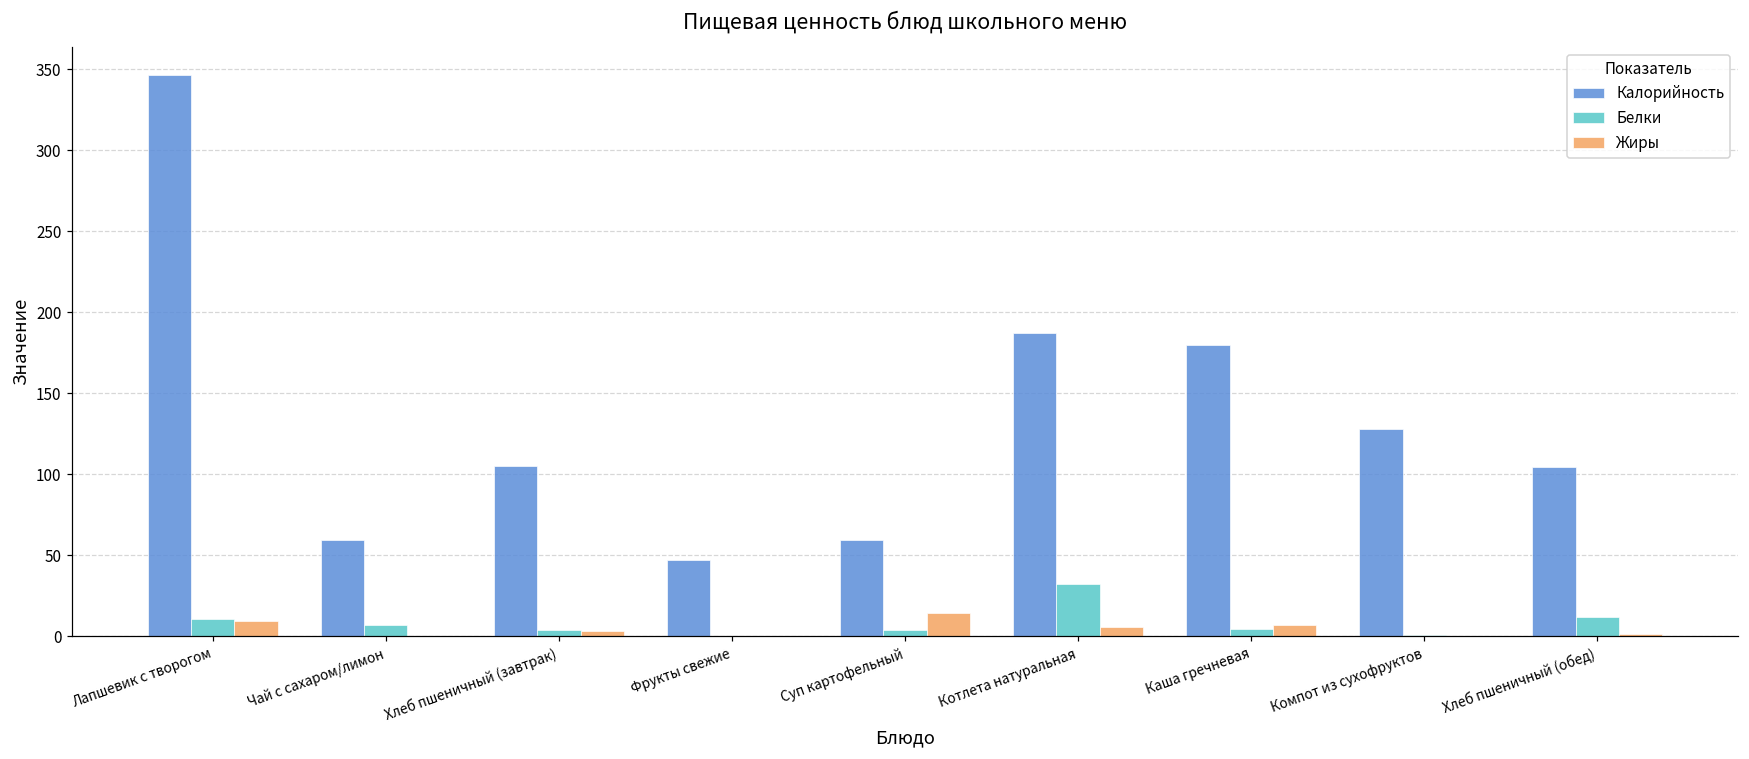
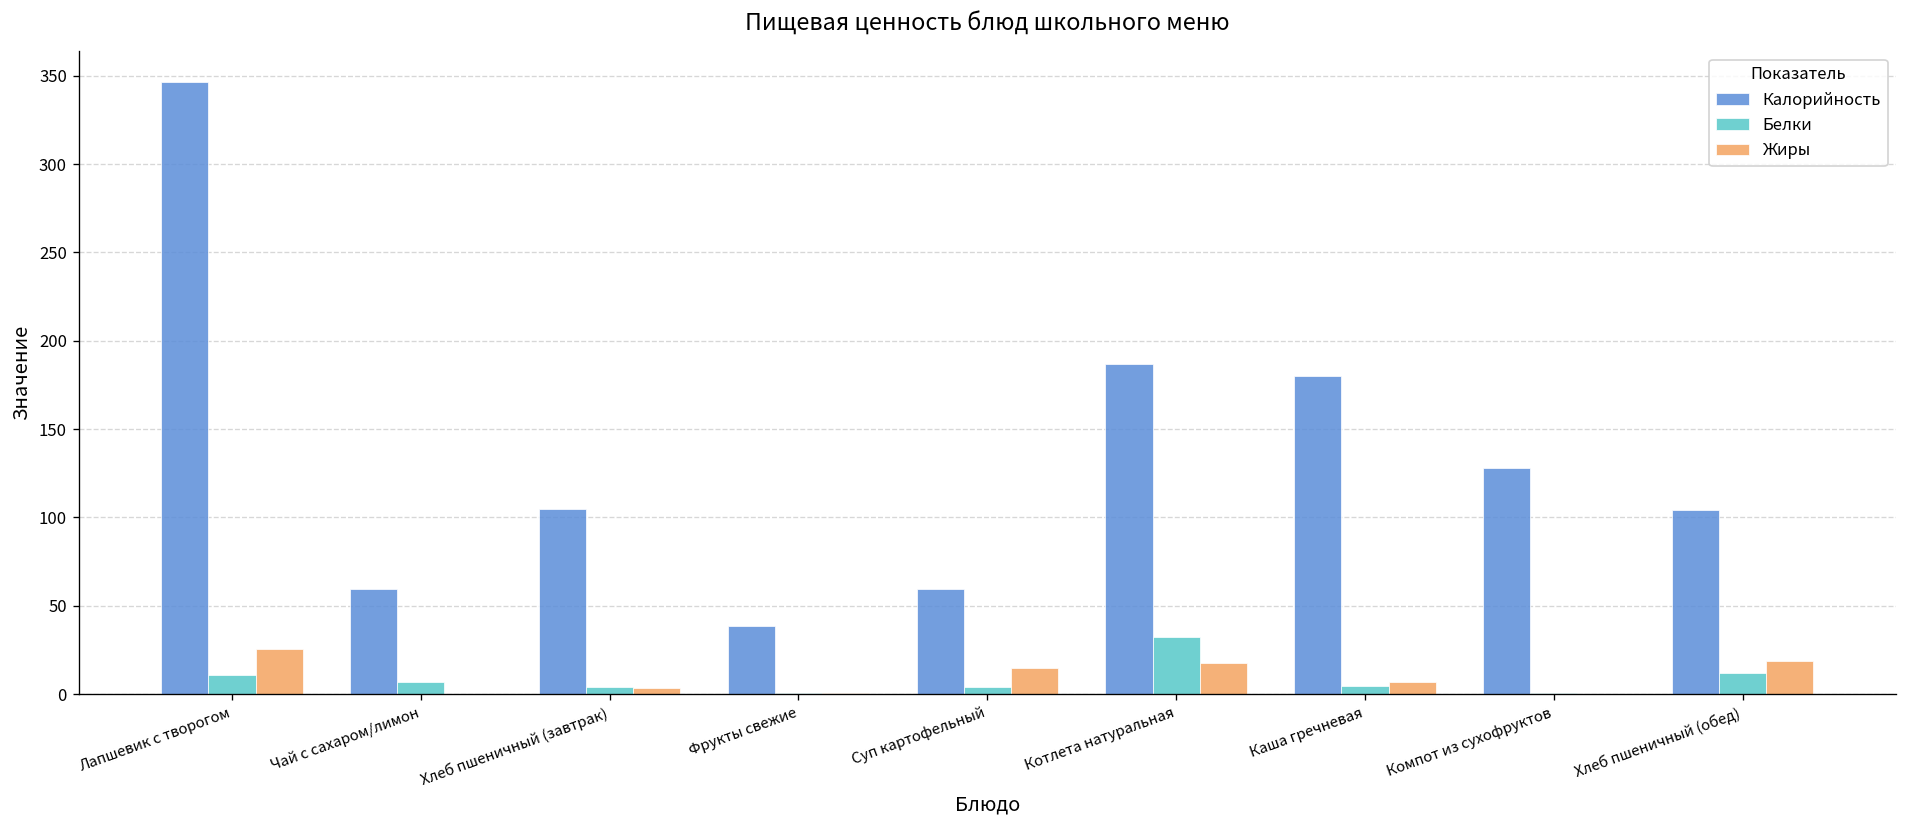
Жиры, Лапшевик с творогом: 9 -> 26
Калорийность, Фрукты свежие: 47 -> 39
Жиры, Котлета натуральная: 6 -> 18
Жиры, Хлеб пшеничный (обед): 1 -> 19
